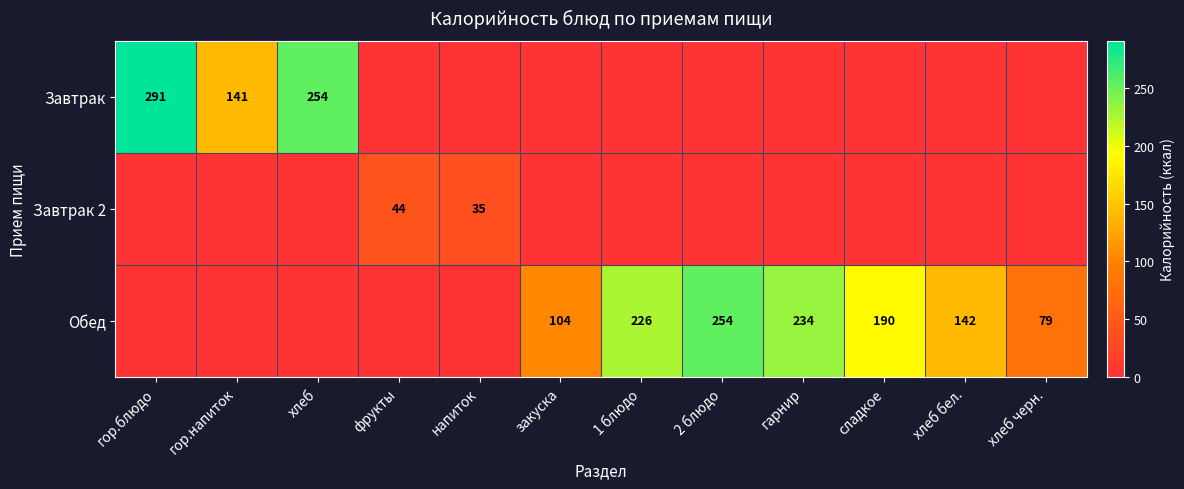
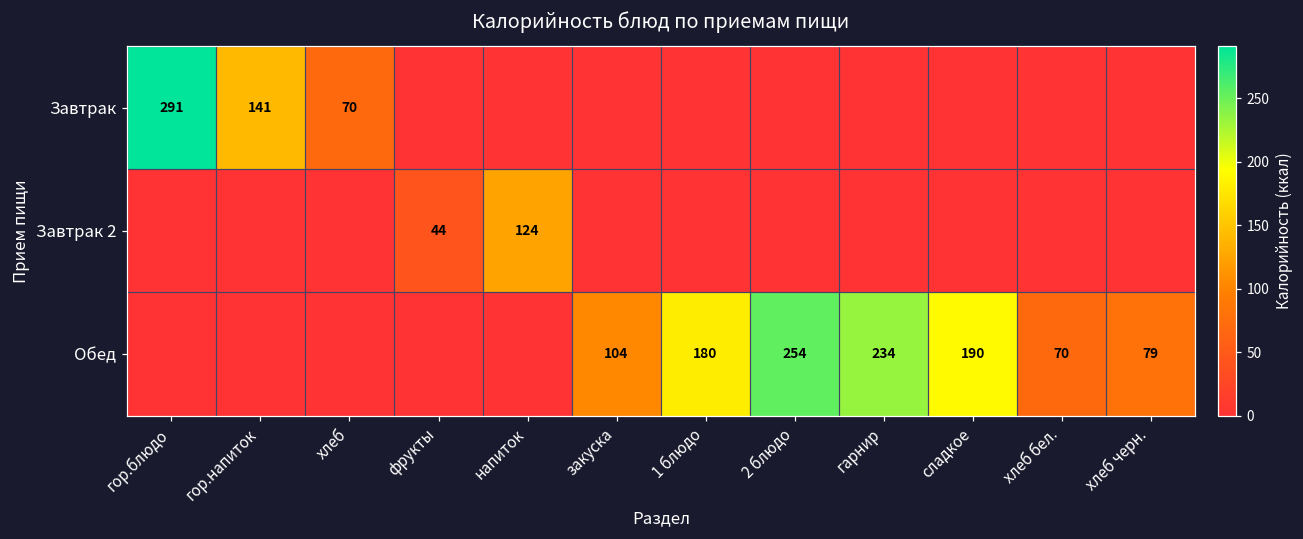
Завтрак, хлеб: 254 -> 70
Завтрак 2, напиток: 35 -> 124
Обед, 1 блюдо: 226 -> 180
Обед, хлеб бел.: 142 -> 70
